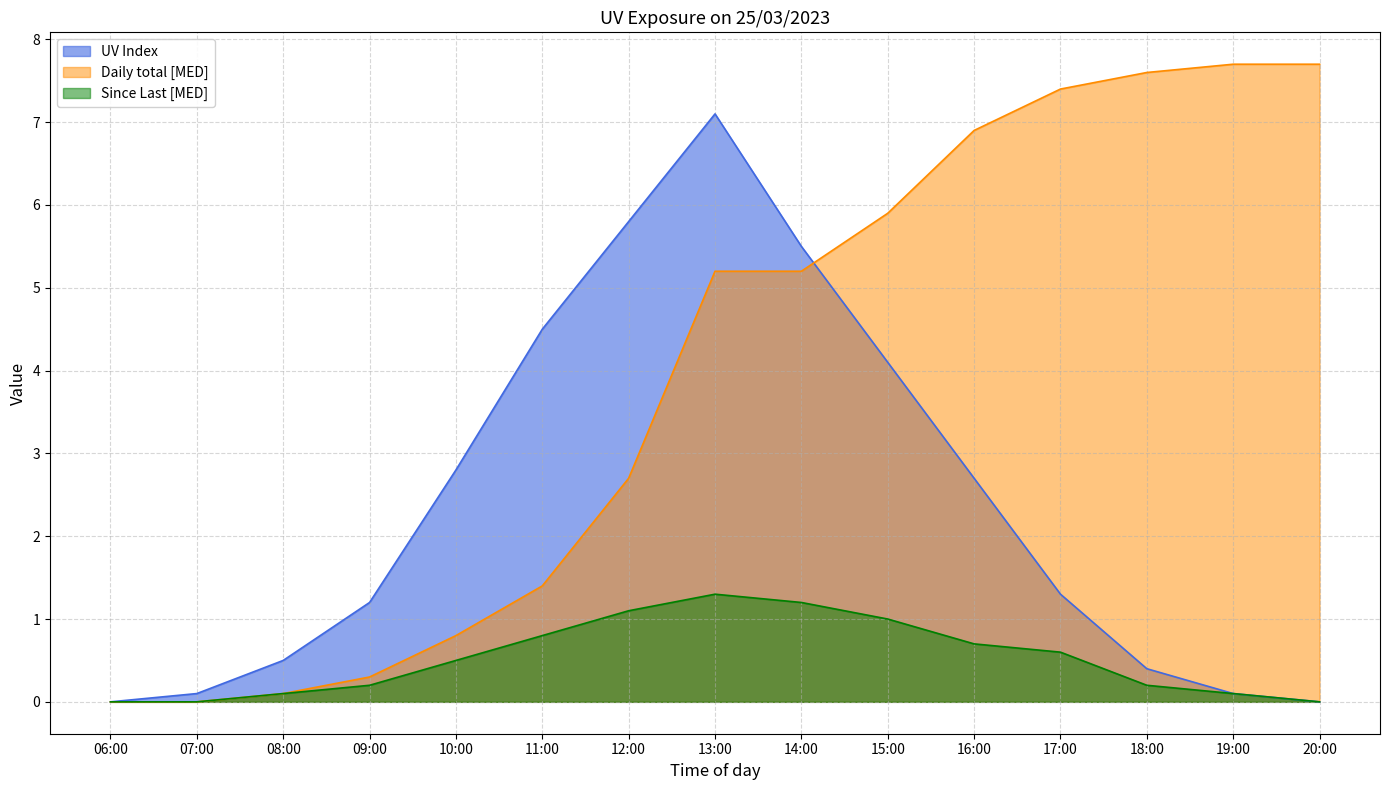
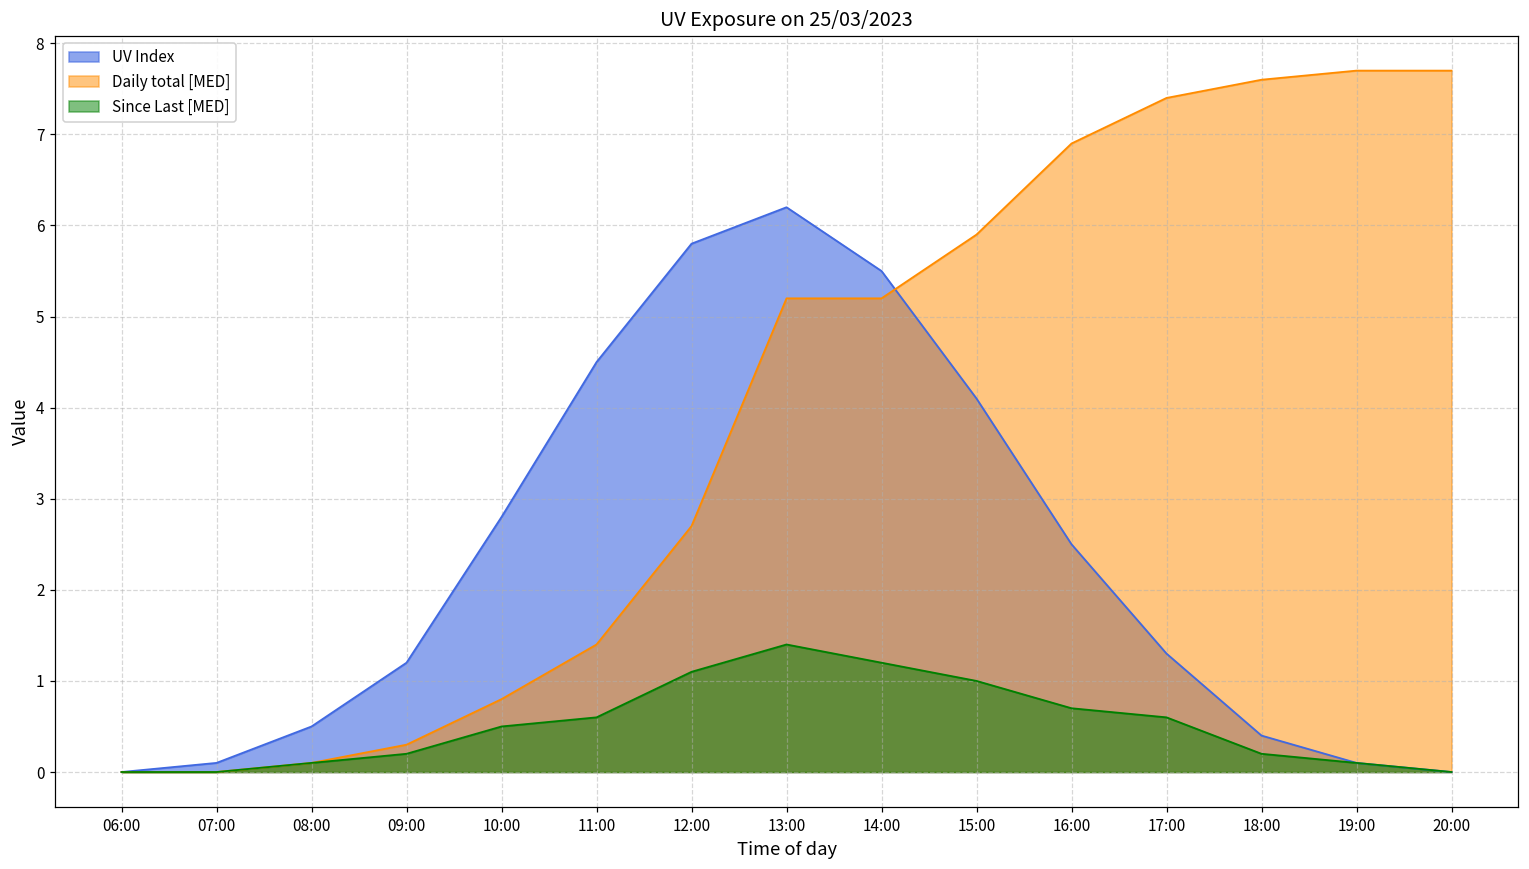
Since Last [MED], 11:00: 0.8 -> 0.6
UV Index, 13:00: 7.1 -> 6.2
Since Last [MED], 13:00: 1.3 -> 1.4
UV Index, 16:00: 2.7 -> 2.5
